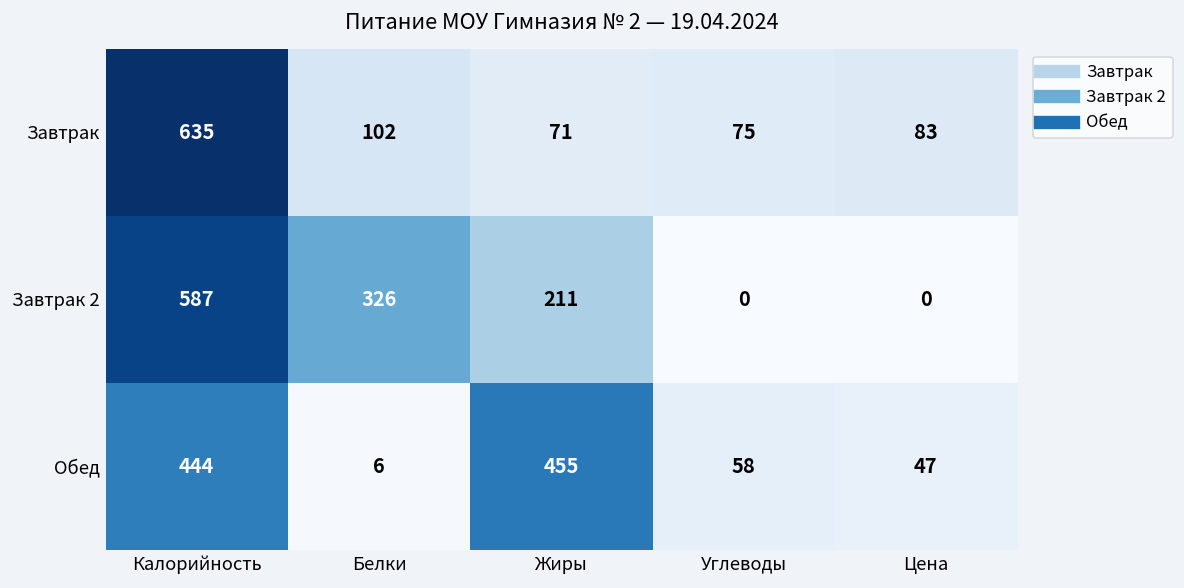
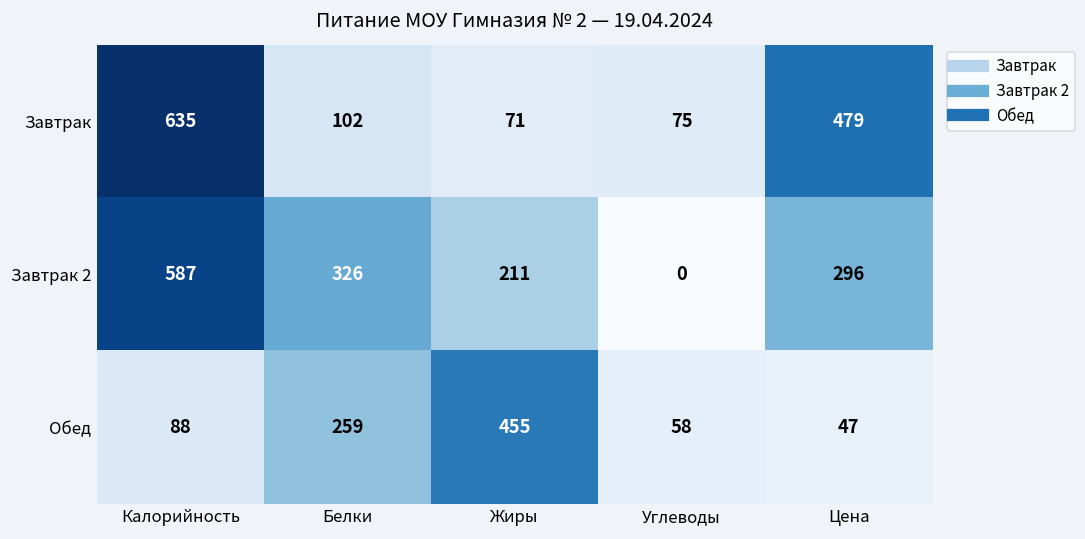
Завтрак, Цена: 83 -> 479
Завтрак 2, Цена: 0 -> 296
Обед, Калорийность: 444 -> 88
Обед, Белки: 6 -> 259
